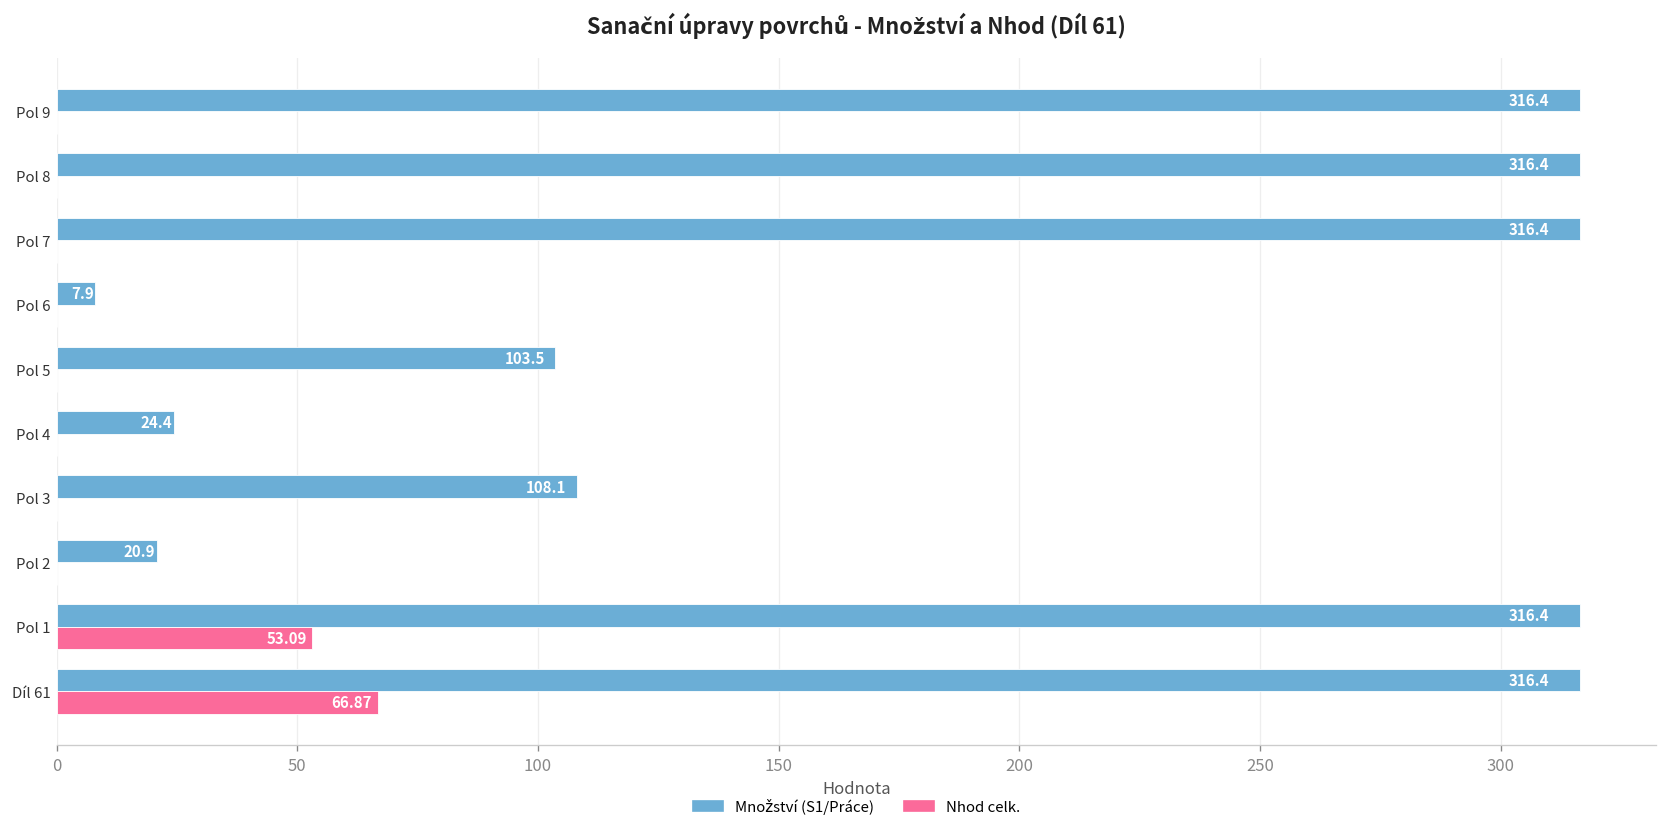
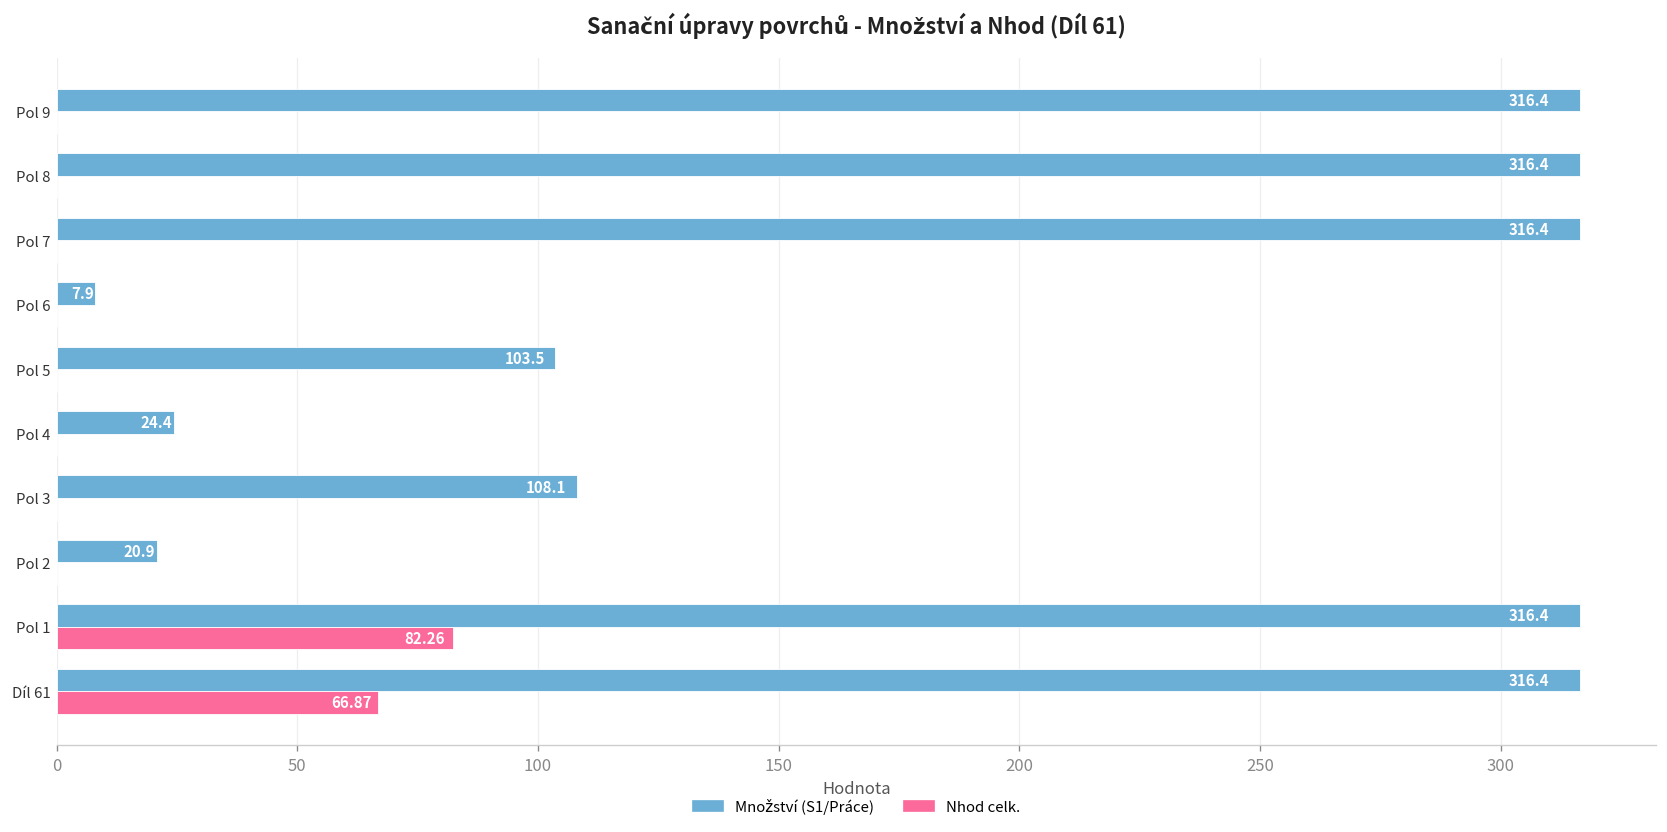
Nhod celk., Pol 1: 53.09 -> 82.26
